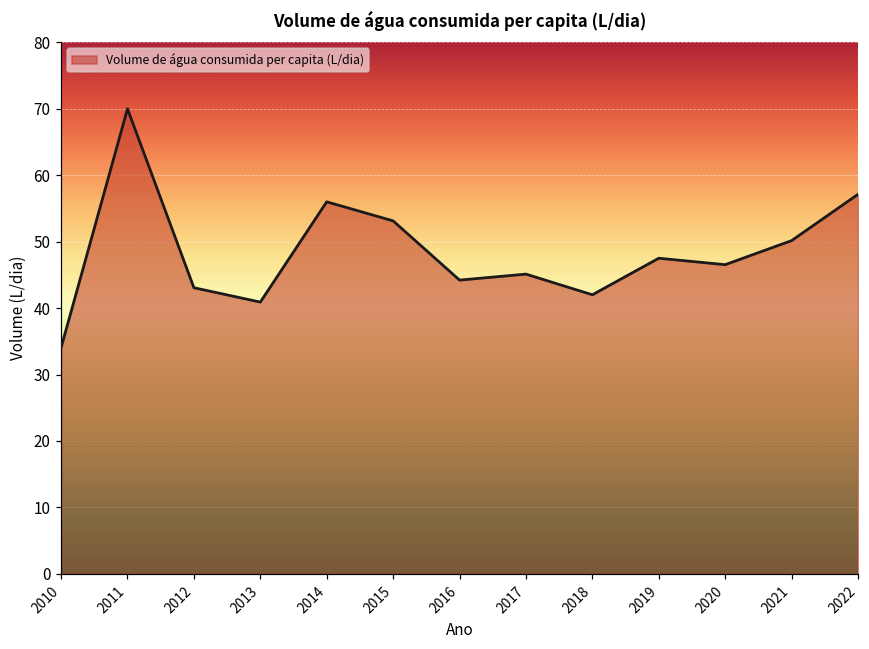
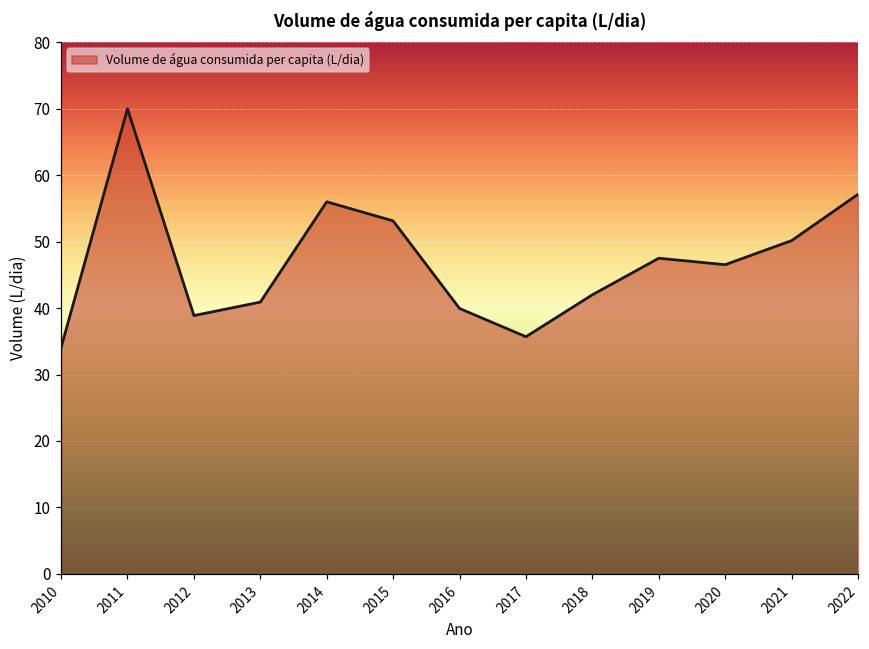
2012: 43 -> 39
2016: 44 -> 40
2017: 45 -> 36
